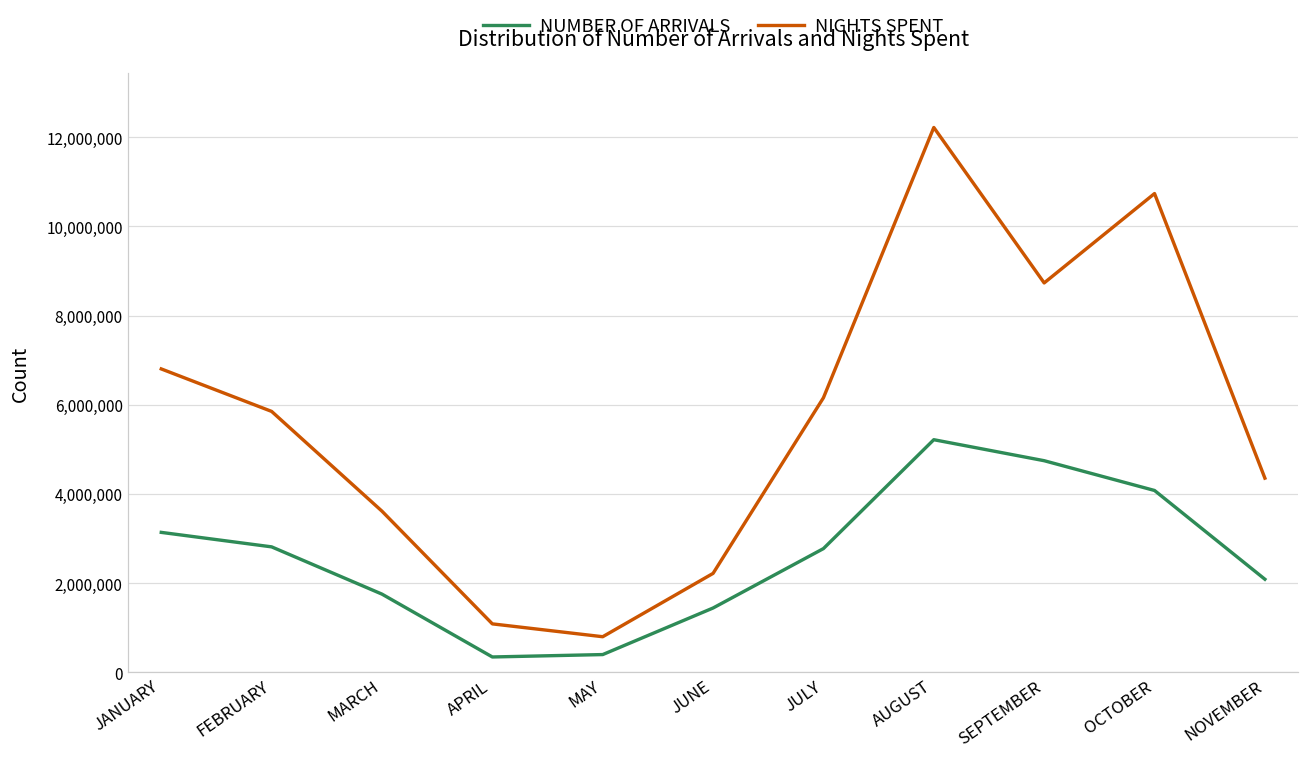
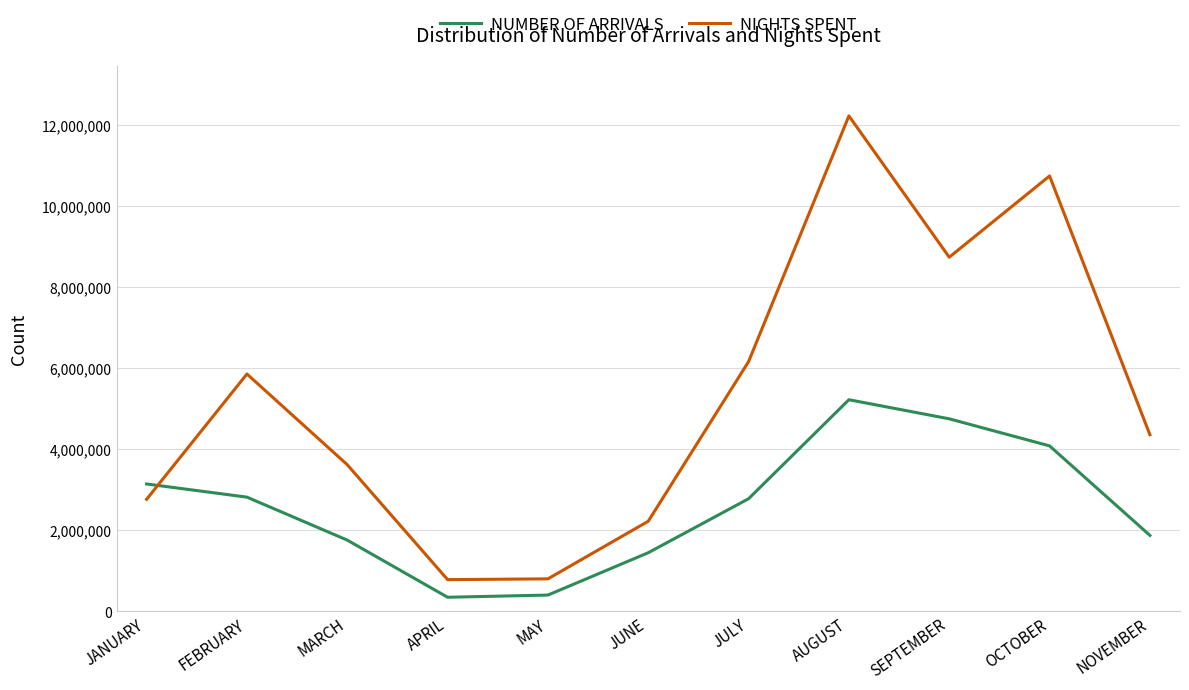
NIGHTS SPENT, JANUARY: 6,800,000 -> 2,800,000
NIGHTS SPENT, APRIL: 1,100,000 -> 800,000
NUMBER OF ARRIVALS, NOVEMBER: 2,100,000 -> 1,900,000
